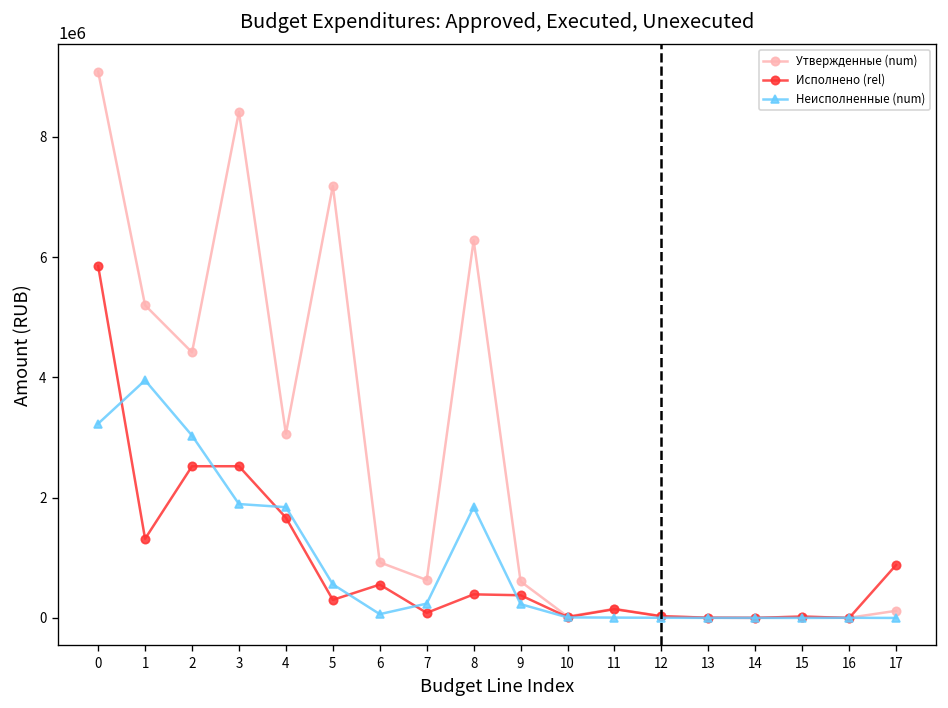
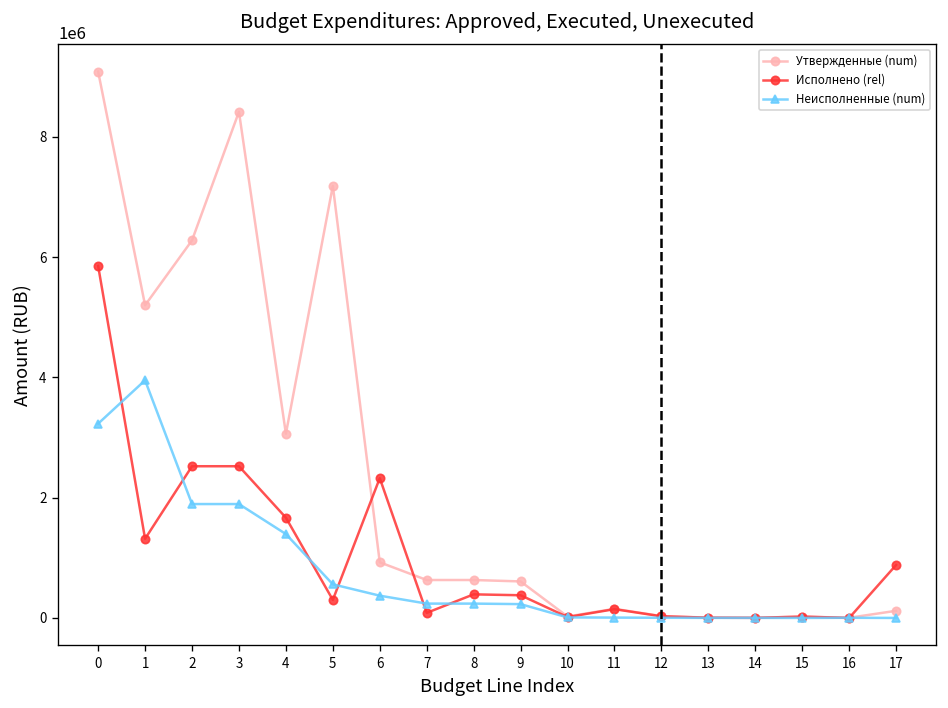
Утвержденные (num), 2: 4400000 -> 6300000
Неисполненные (num), 2: 3000000 -> 1900000
Неисполненные (num), 4: 1800000 -> 1400000
Исполнено (rel), 6: 600000 -> 2300000
Неисполненные (num), 6: 100000 -> 400000
Утвержденные (num), 8: 6300000 -> 600000
Неисполненные (num), 8: 1800000 -> 200000
